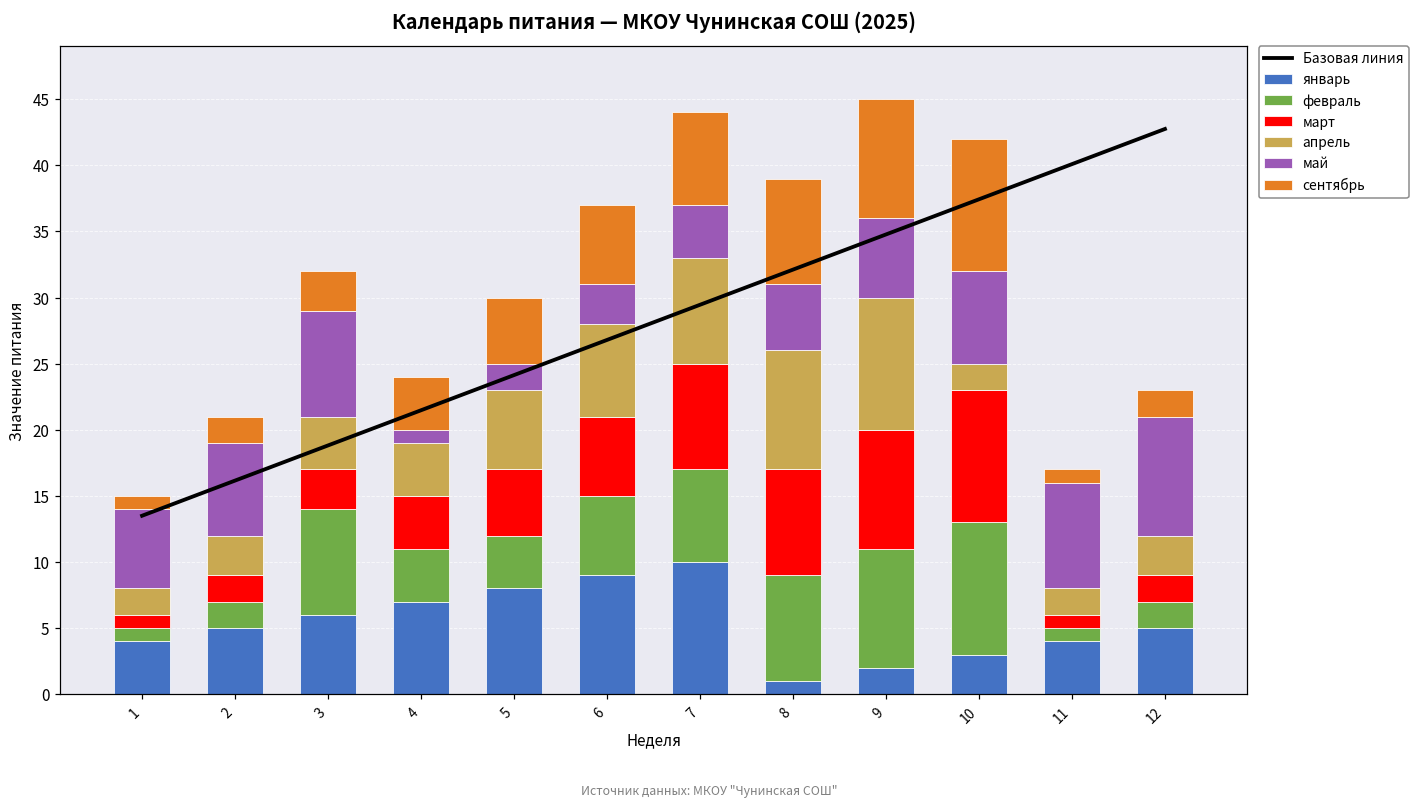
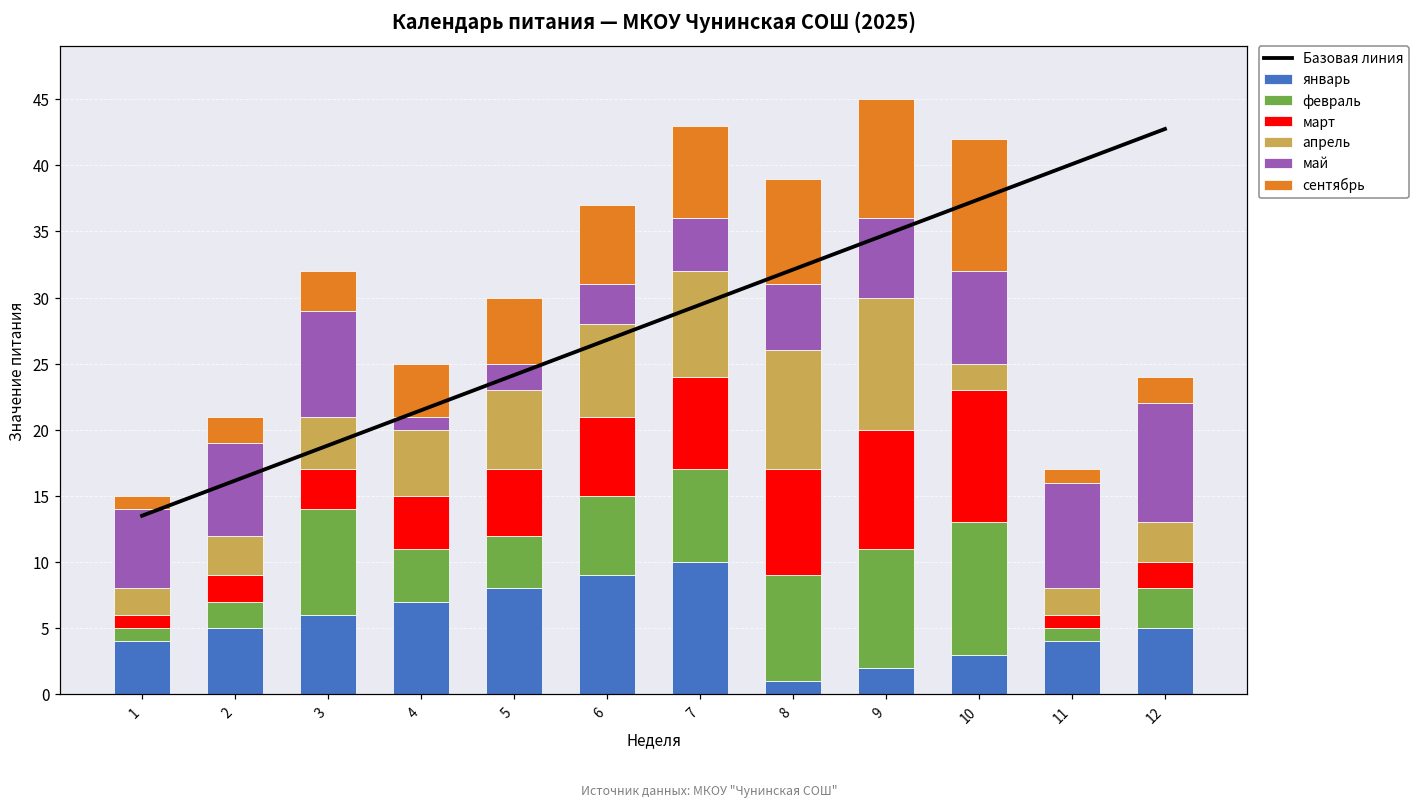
апрель, 4: 4 -> 5
март, 7: 8 -> 7
февраль, 12: 2 -> 3
